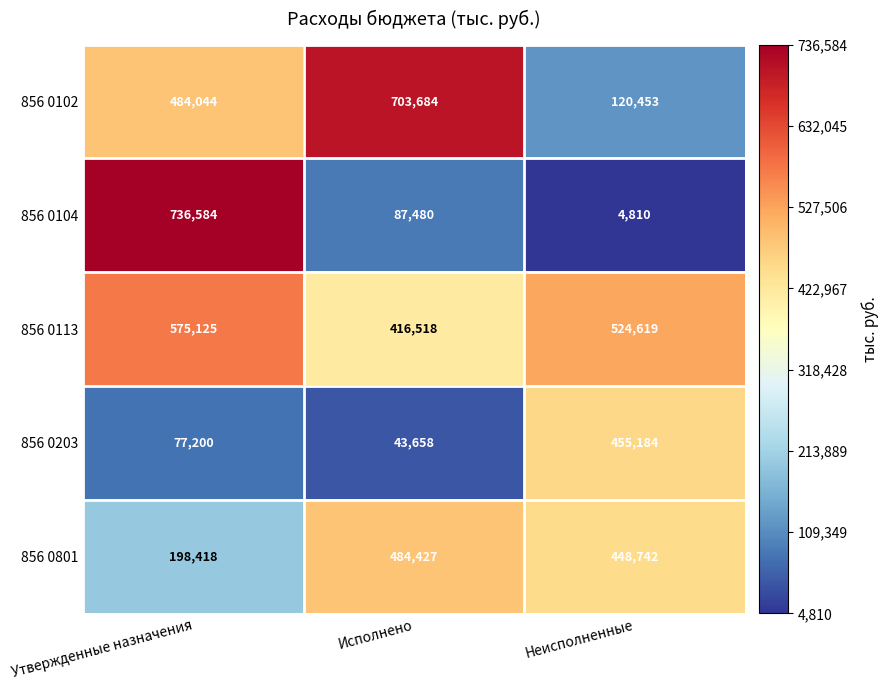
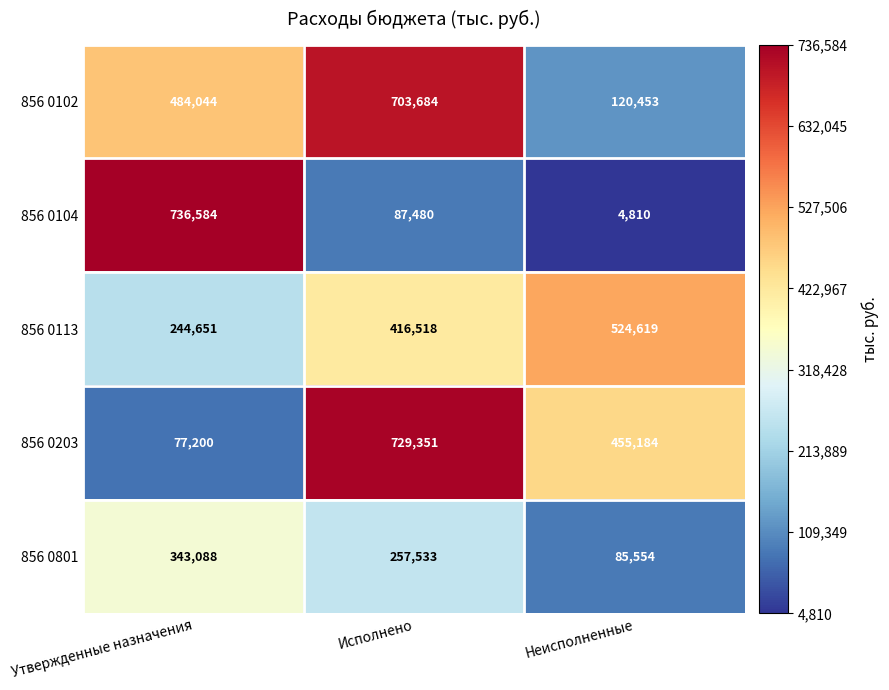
856 0113, Утвержденные назначения: 575,125 -> 244,651
856 0203, Исполнено: 43,658 -> 729,351
856 0801, Утвержденные назначения: 198,418 -> 343,088
856 0801, Исполнено: 484,427 -> 257,533
856 0801, Неисполненные: 448,742 -> 85,554
